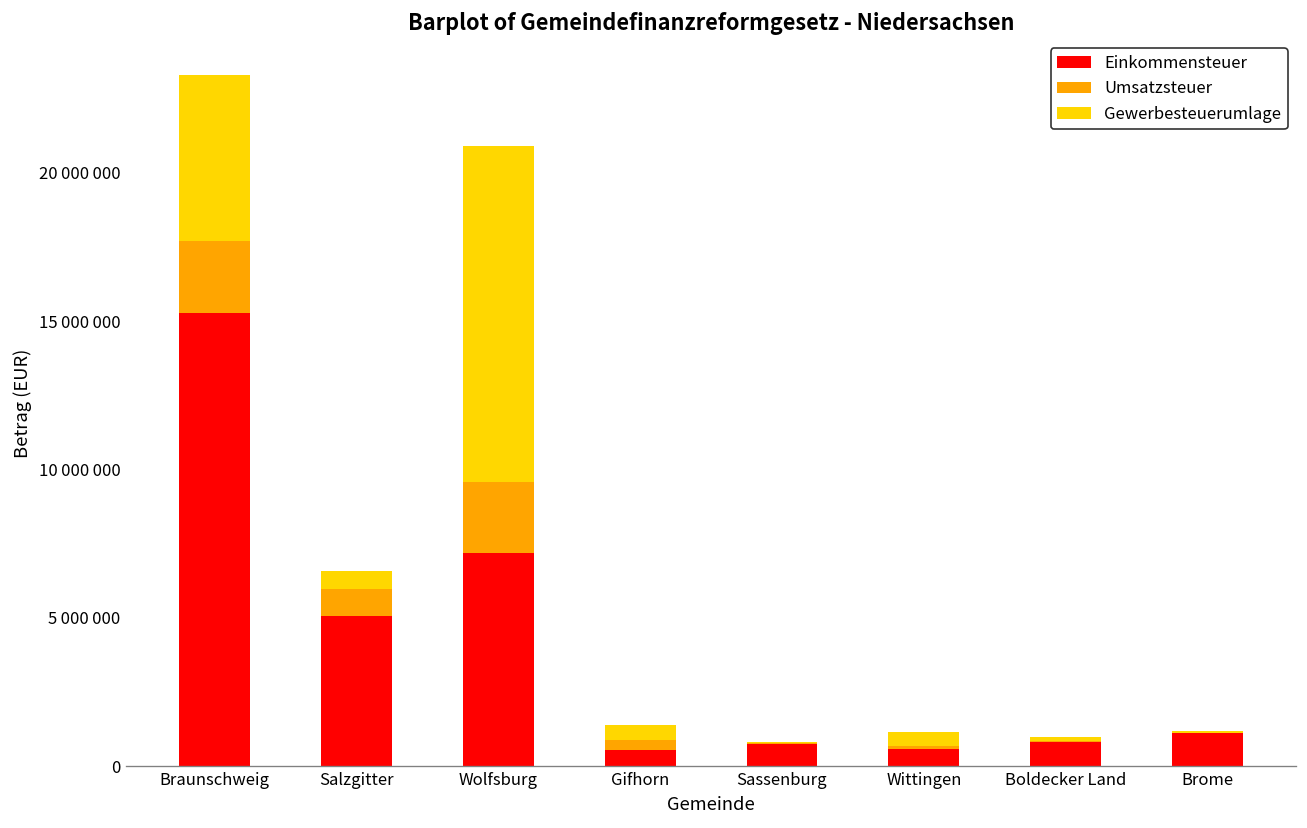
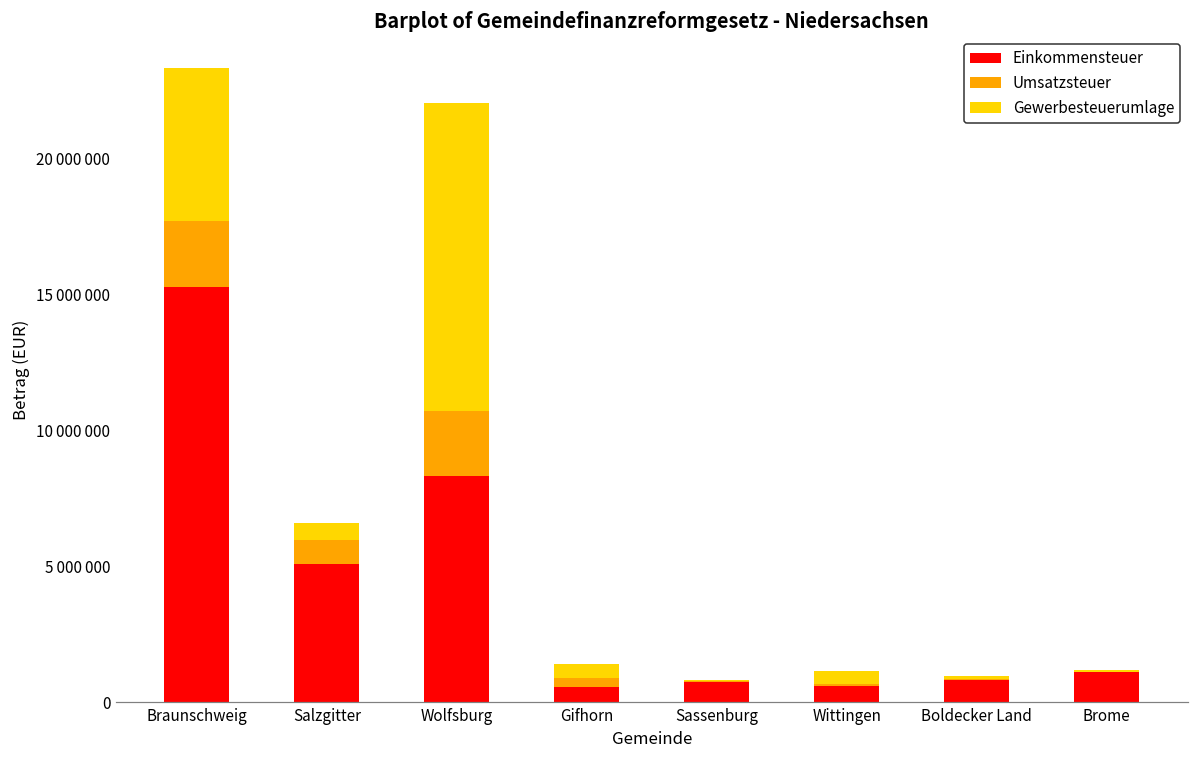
Einkommensteuer, Wolfsburg: 7200000 -> 8300000
